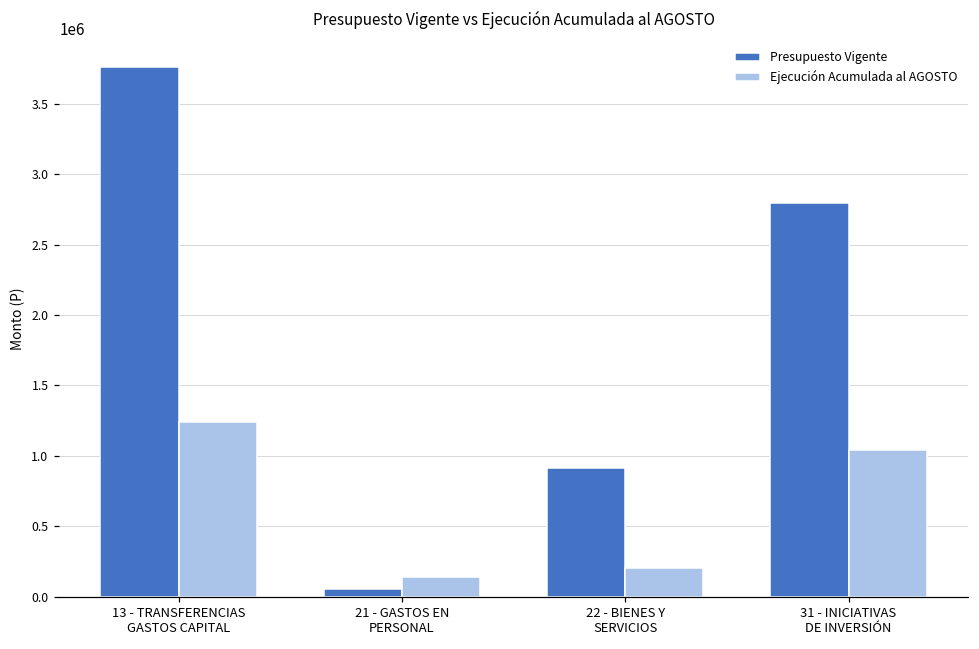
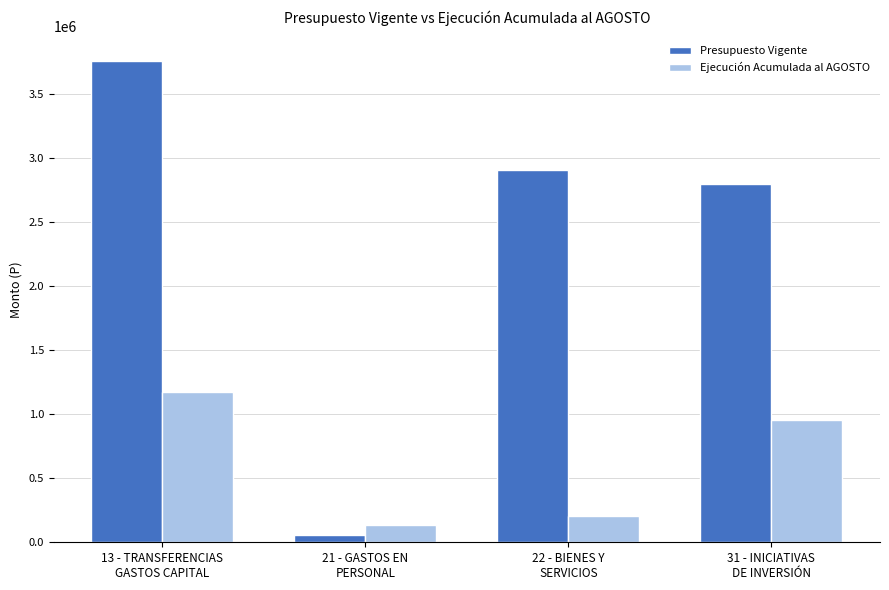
Ejecución Acumulada al AGOSTO, 13 - TRANSFERENCIAS GASTOS CAPITAL: 1240000 -> 1180000
Presupuesto Vigente, 22 - BIENES Y SERVICIOS: 910000 -> 2910000
Ejecución Acumulada al AGOSTO, 31 - INICIATIVAS DE INVERSIÓN: 1040000 -> 950000
